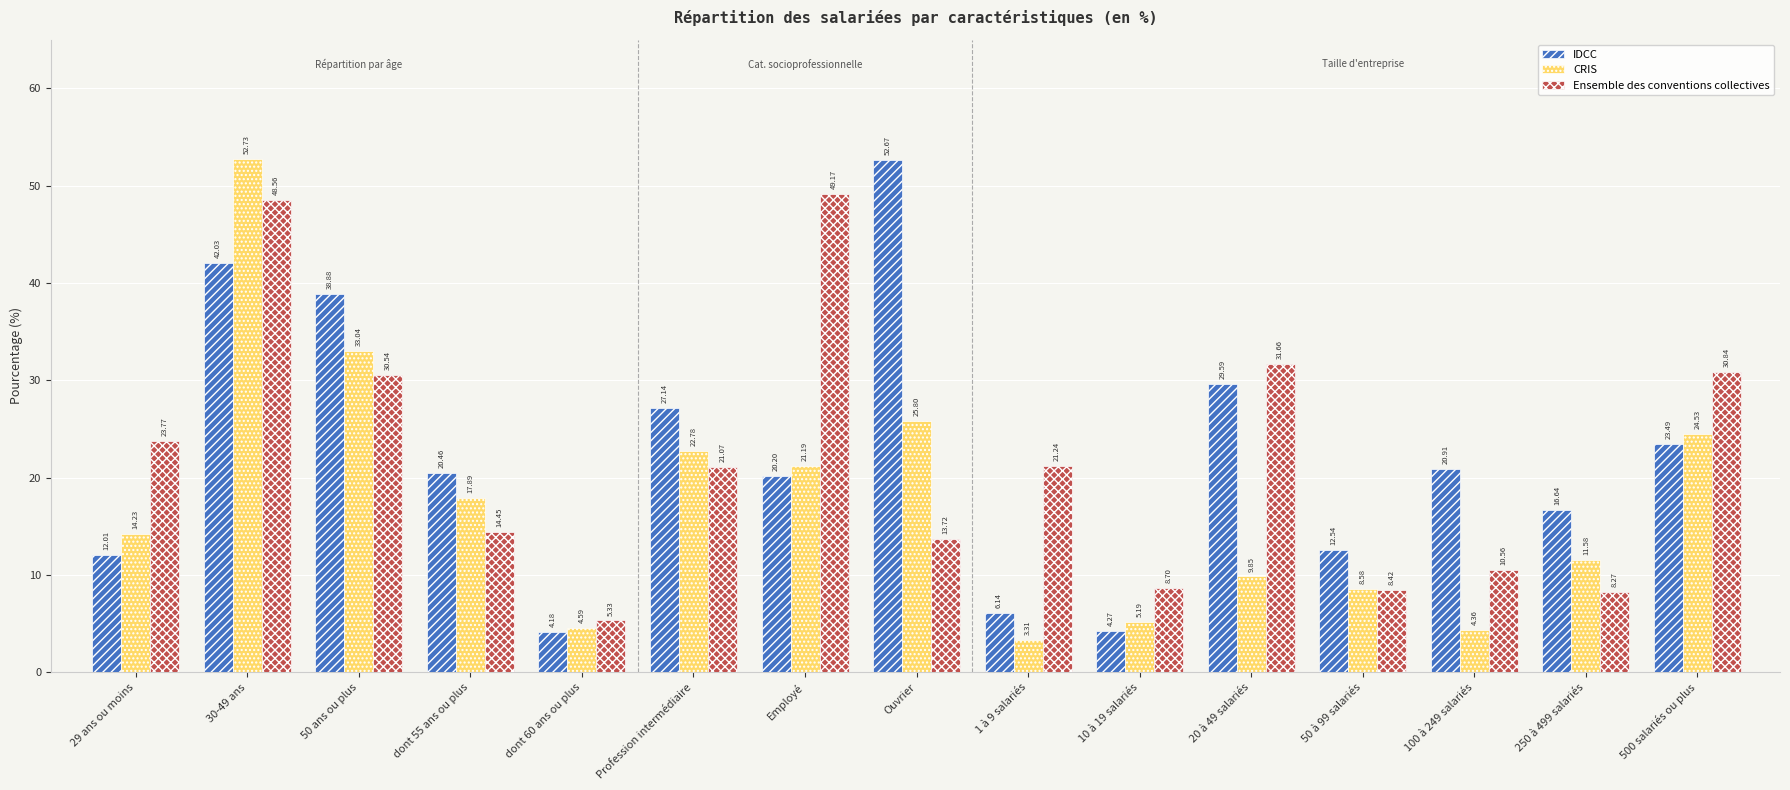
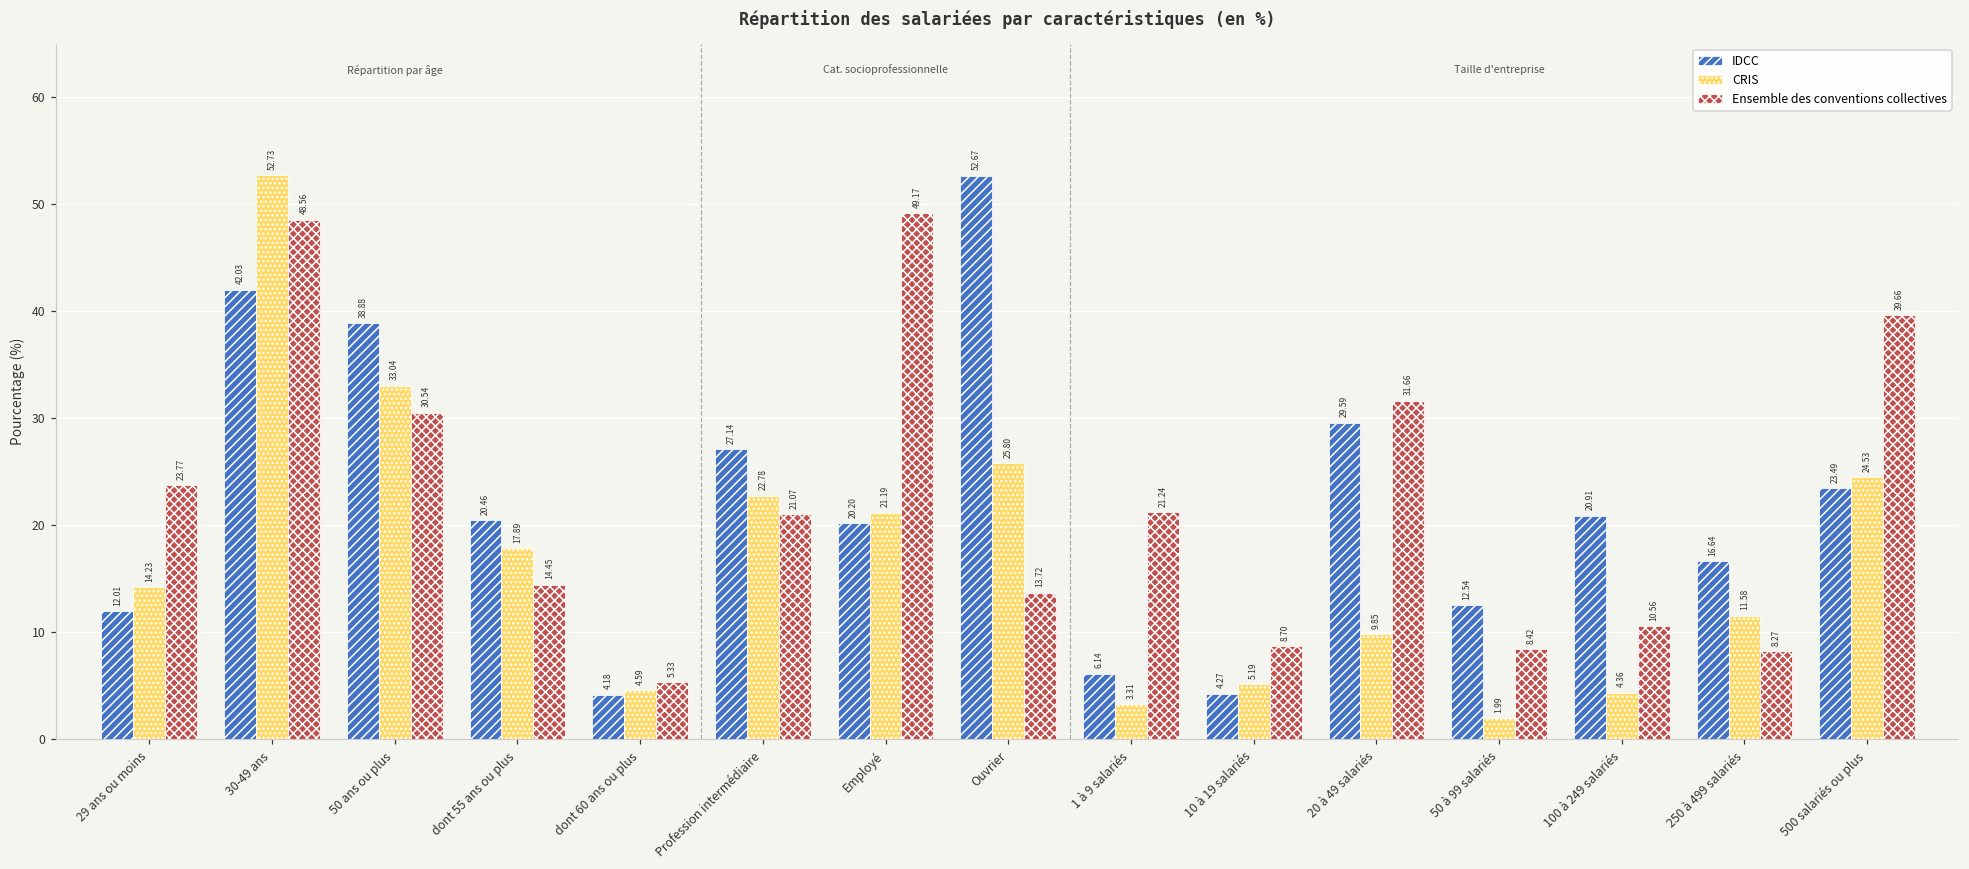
CRIS, 50 à 99 salariés: 8.58 -> 1.99
Ensemble des conventions collectives, 500 salariés ou plus: 30.84 -> 39.66
